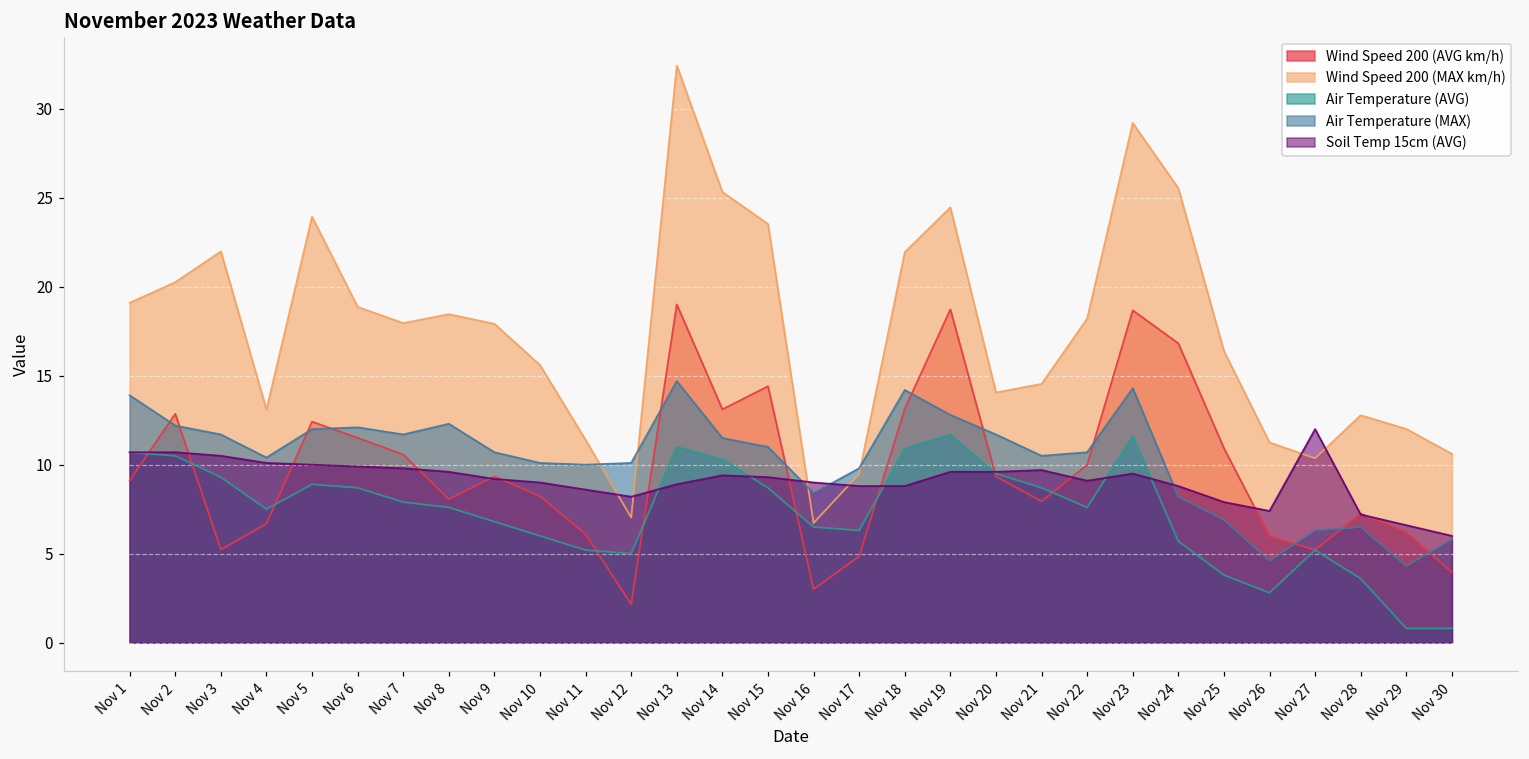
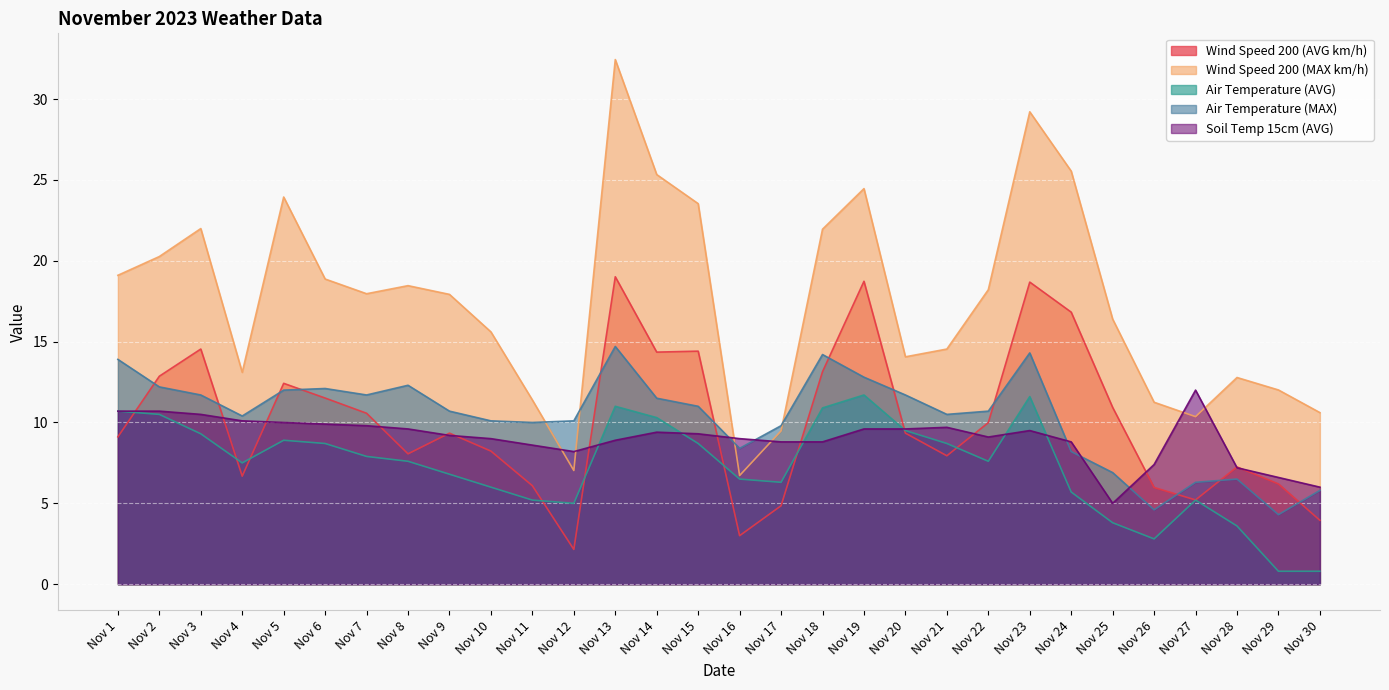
Wind Speed 200 (AVG km/h), Nov 3: 5.2 -> 14.5
Wind Speed 200 (AVG km/h), Nov 14: 13.1 -> 14.4
Soil Temp 15cm (AVG), Nov 25: 7.9 -> 5.0
